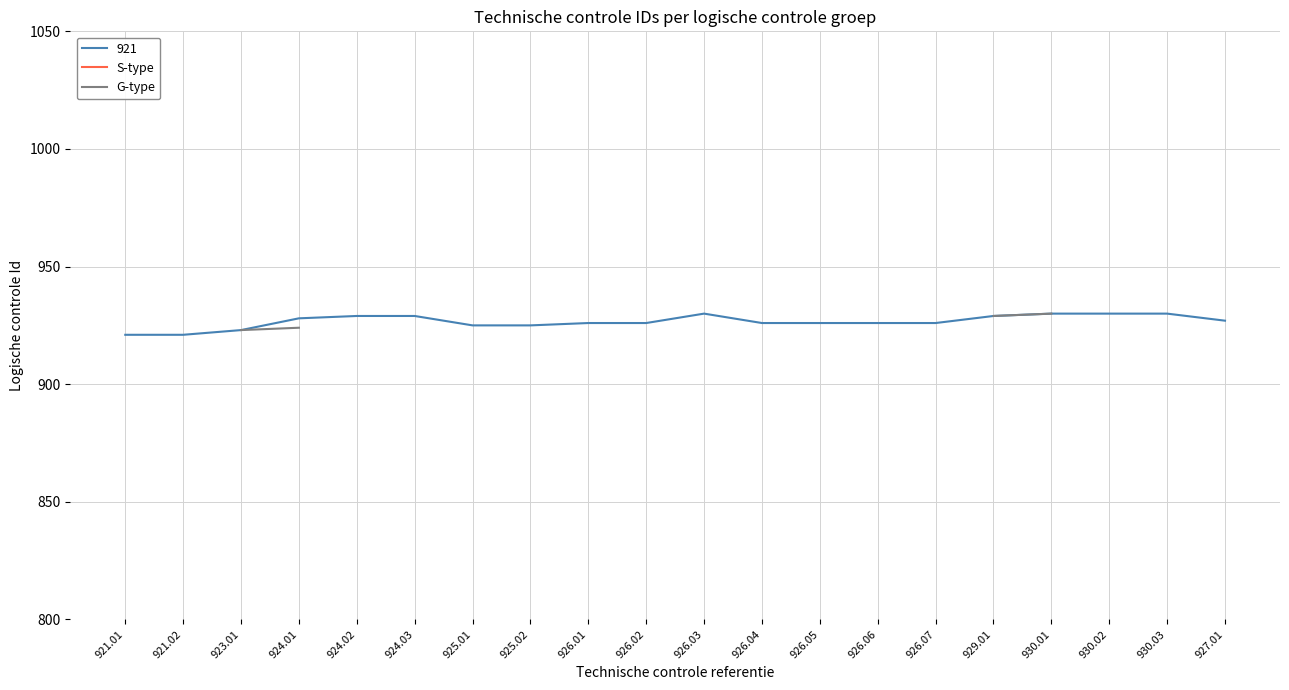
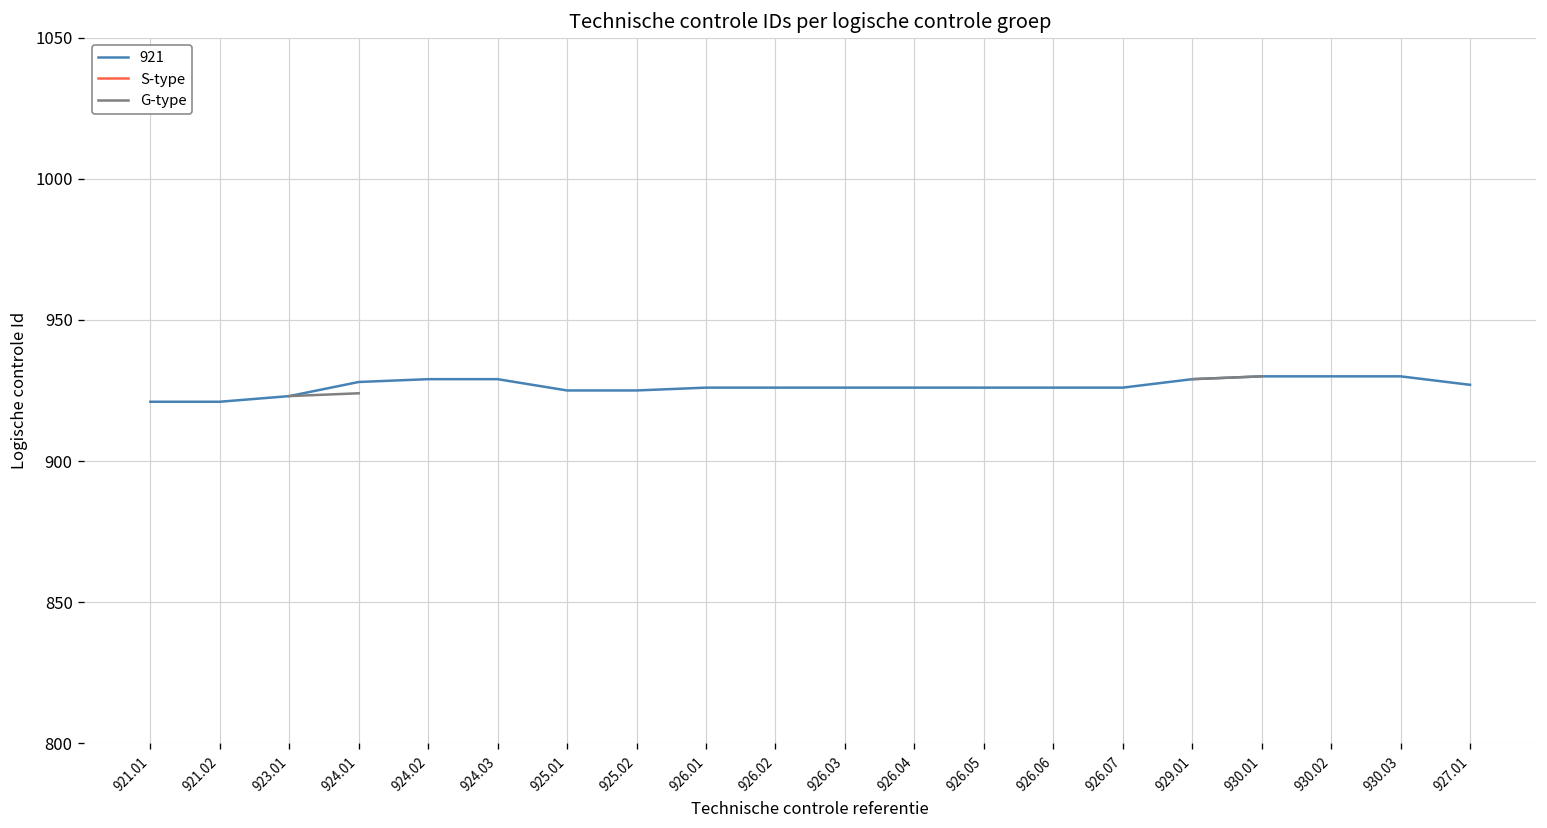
921, 926.03: 930 -> 926
